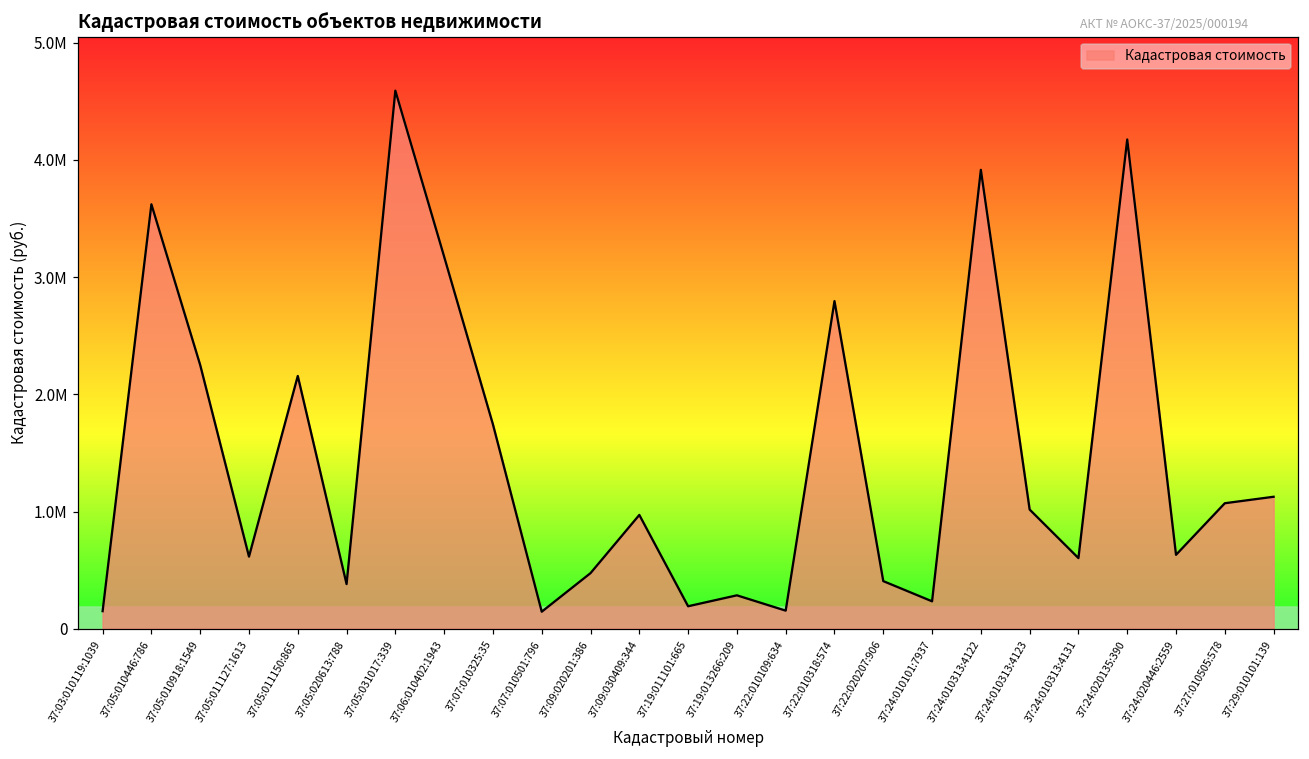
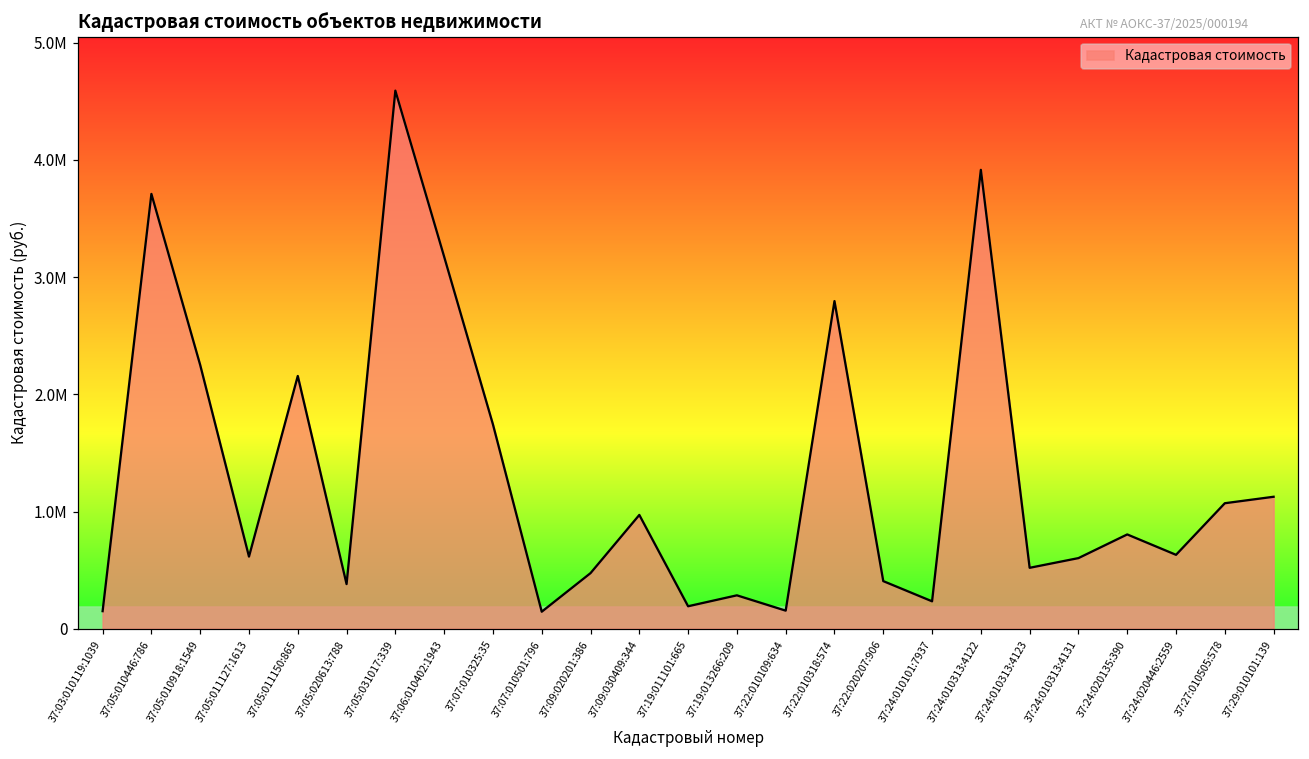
37:05:010446:786: 3620000 -> 3710000
37:24:010313:4123: 1020000 -> 520000
37:24:020135:390: 4170000 -> 800000
